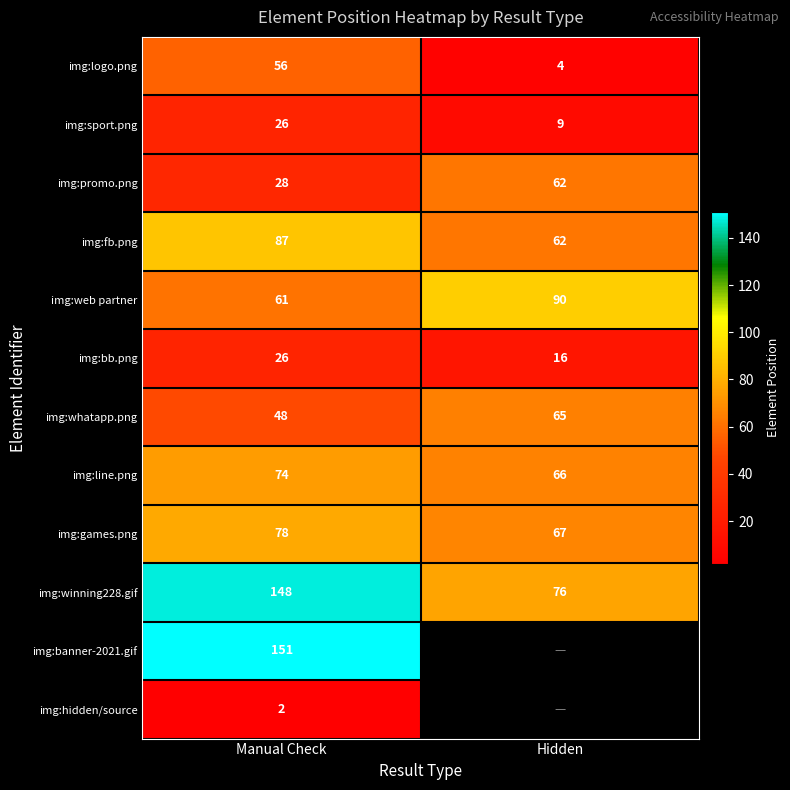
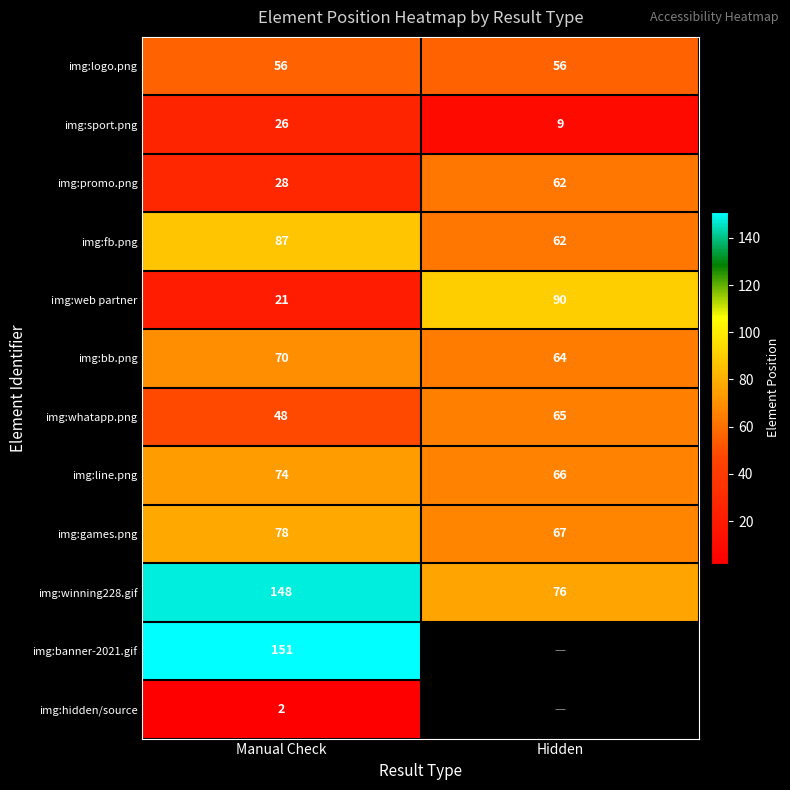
img:logo.png, Hidden: 4 -> 56
img:web partner, Manual Check: 61 -> 21
img:bb.png, Manual Check: 26 -> 70
img:bb.png, Hidden: 16 -> 64
